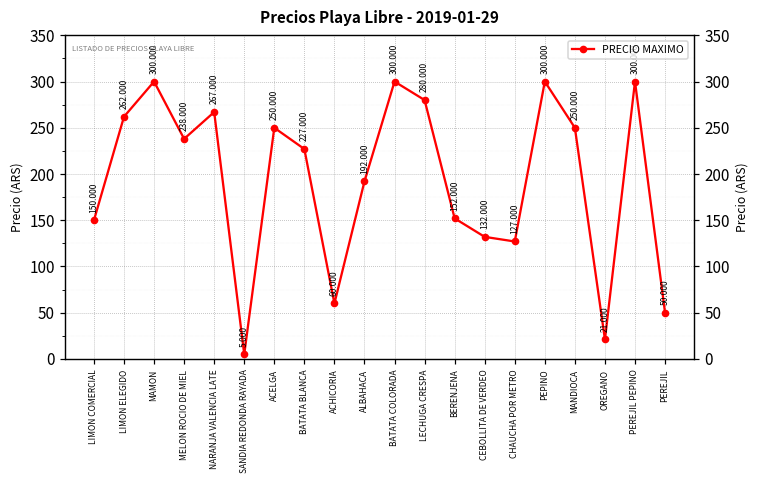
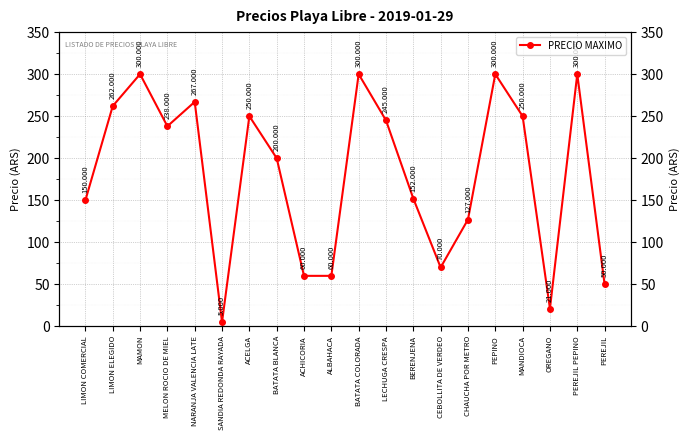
BATATA BLANCA: 227.000 -> 200.000
ALBAHACA: 192.000 -> 60.000
LECHUGA CRESPA: 280.000 -> 245.000
CEBOLLITA DE VERDEO: 132.000 -> 70.000
